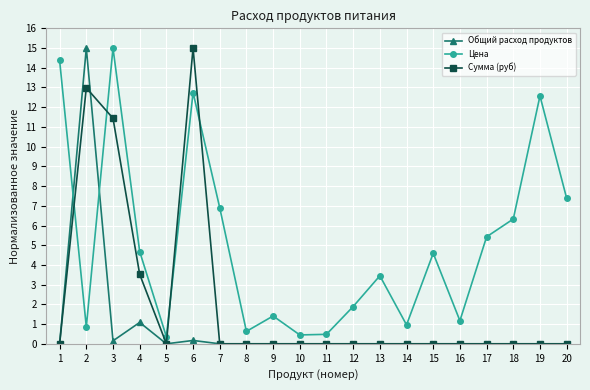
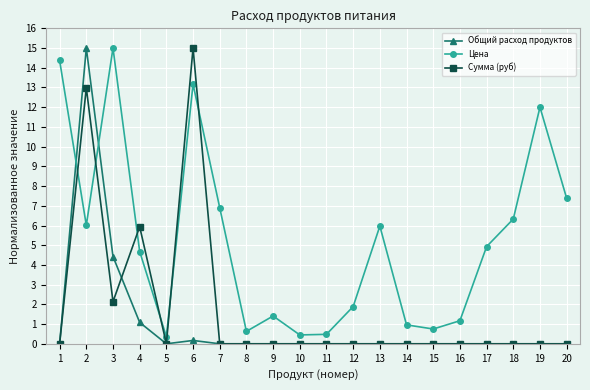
Цена, 2: 0.9 -> 6.0
Общий расход продуктов, 3: 0.2 -> 4.4
Сумма (руб), 3: 11.4 -> 2.1
Сумма (руб), 4: 3.5 -> 5.9
Цена, 6: 12.7 -> 13.2
Цена, 13: 3.5 -> 6.0
Цена, 15: 4.6 -> 0.8
Цена, 17: 5.4 -> 4.9
Цена, 19: 12.6 -> 12.0
